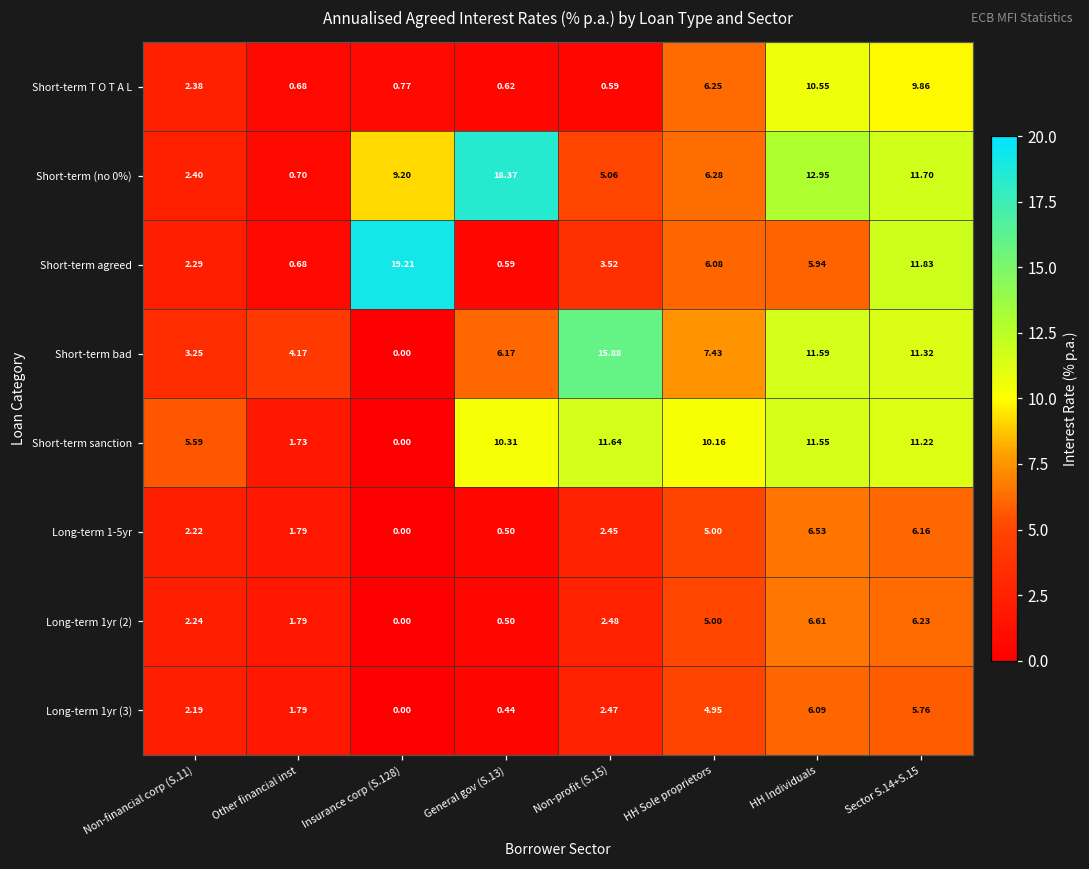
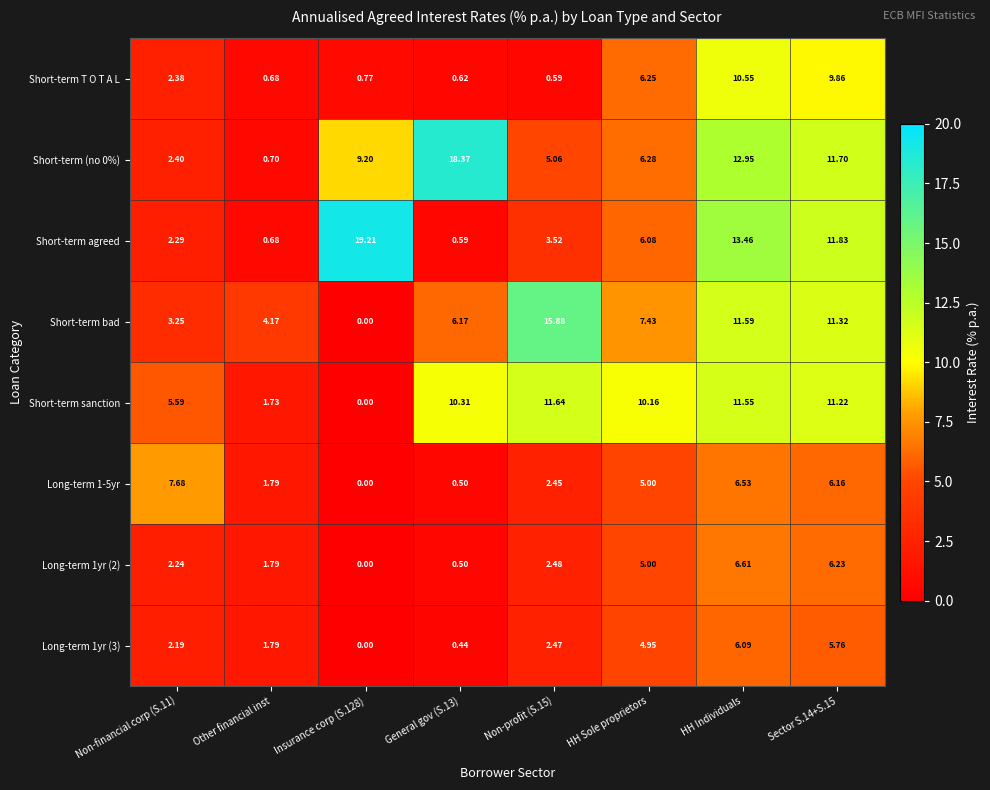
Short-term agreed, HH Individuals: 5.94 -> 13.46
Long-term 1-5yr, Non-financial corp (S.11): 2.22 -> 7.68
